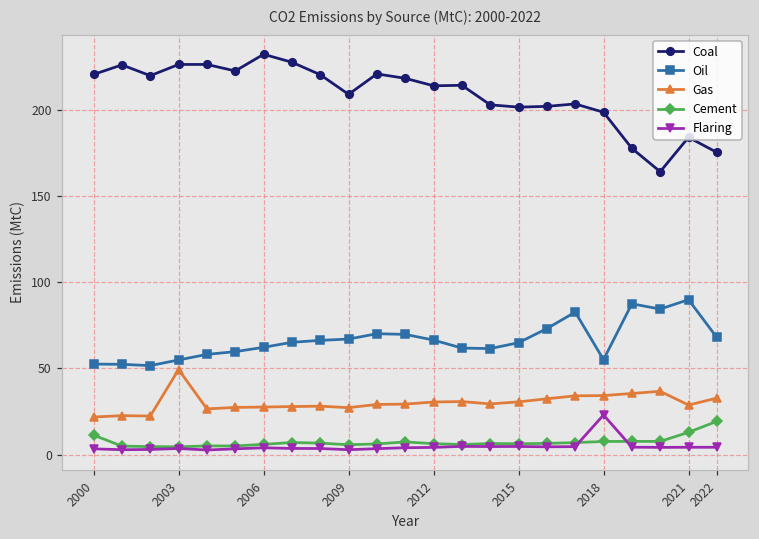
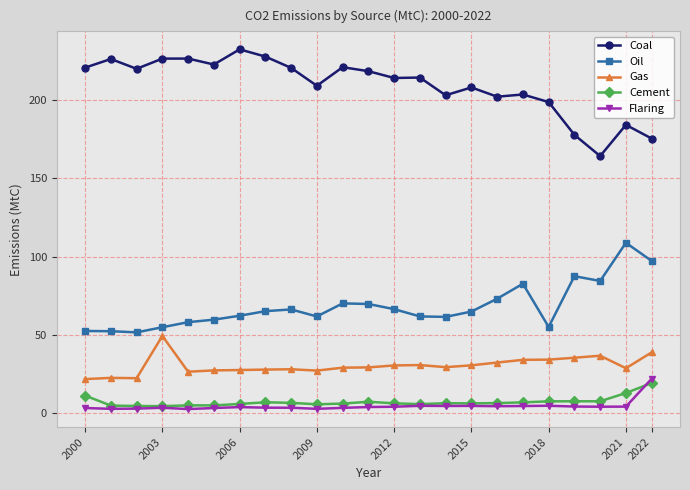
Oil, 2009: 67 -> 62
Coal, 2015: 202 -> 208
Flaring, 2018: 23 -> 5
Oil, 2021: 90 -> 109
Oil, 2022: 68 -> 97
Gas, 2022: 33 -> 39
Flaring, 2022: 4 -> 22
